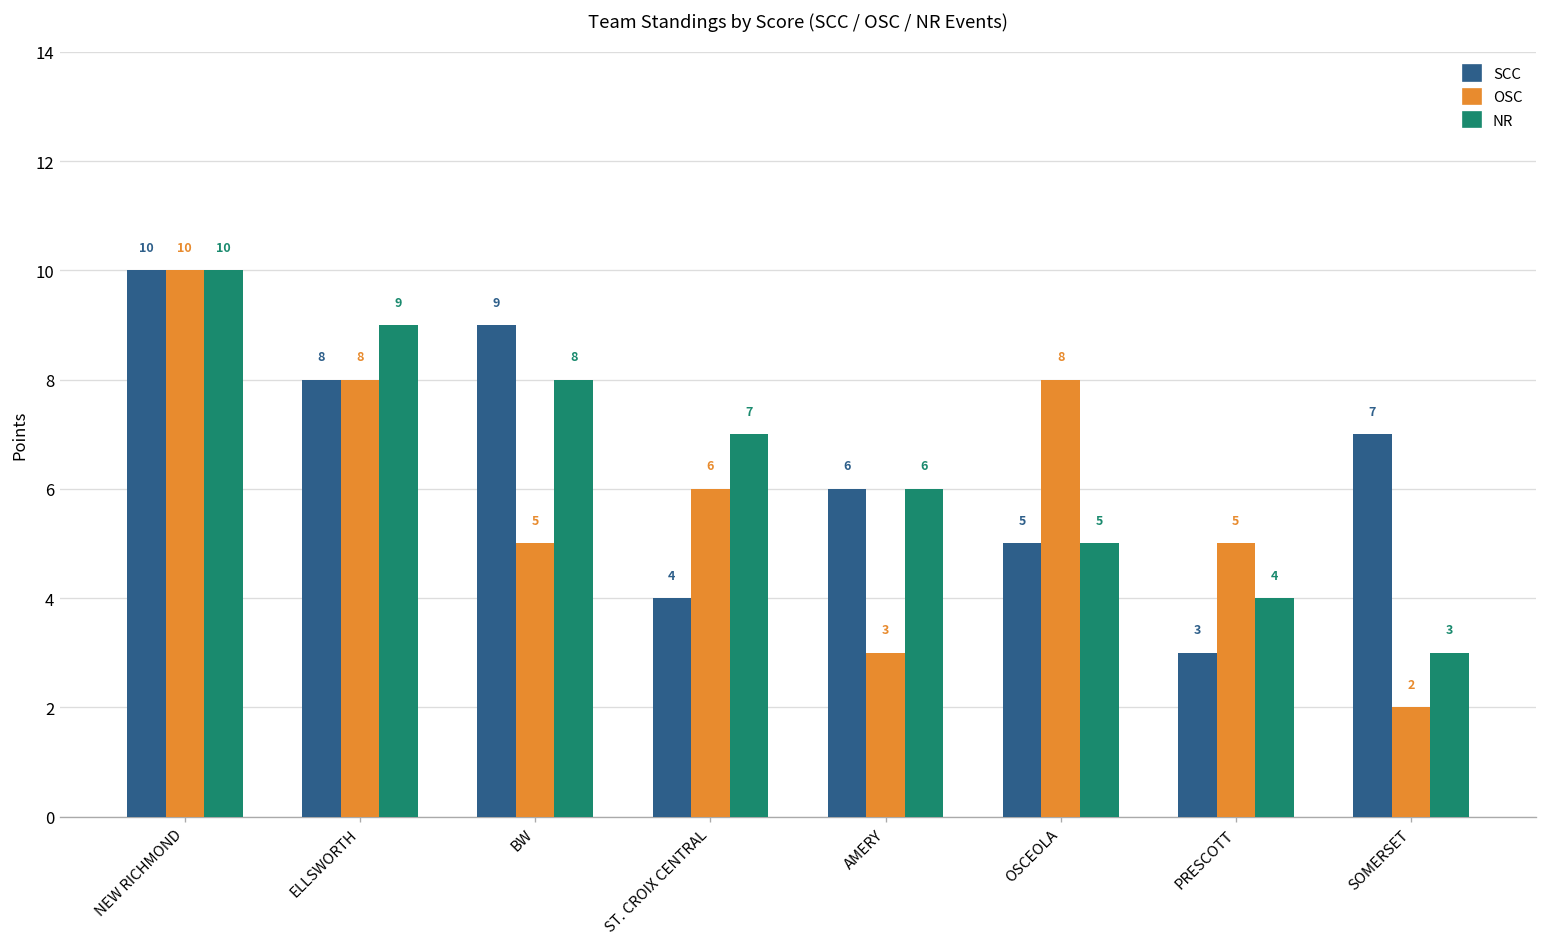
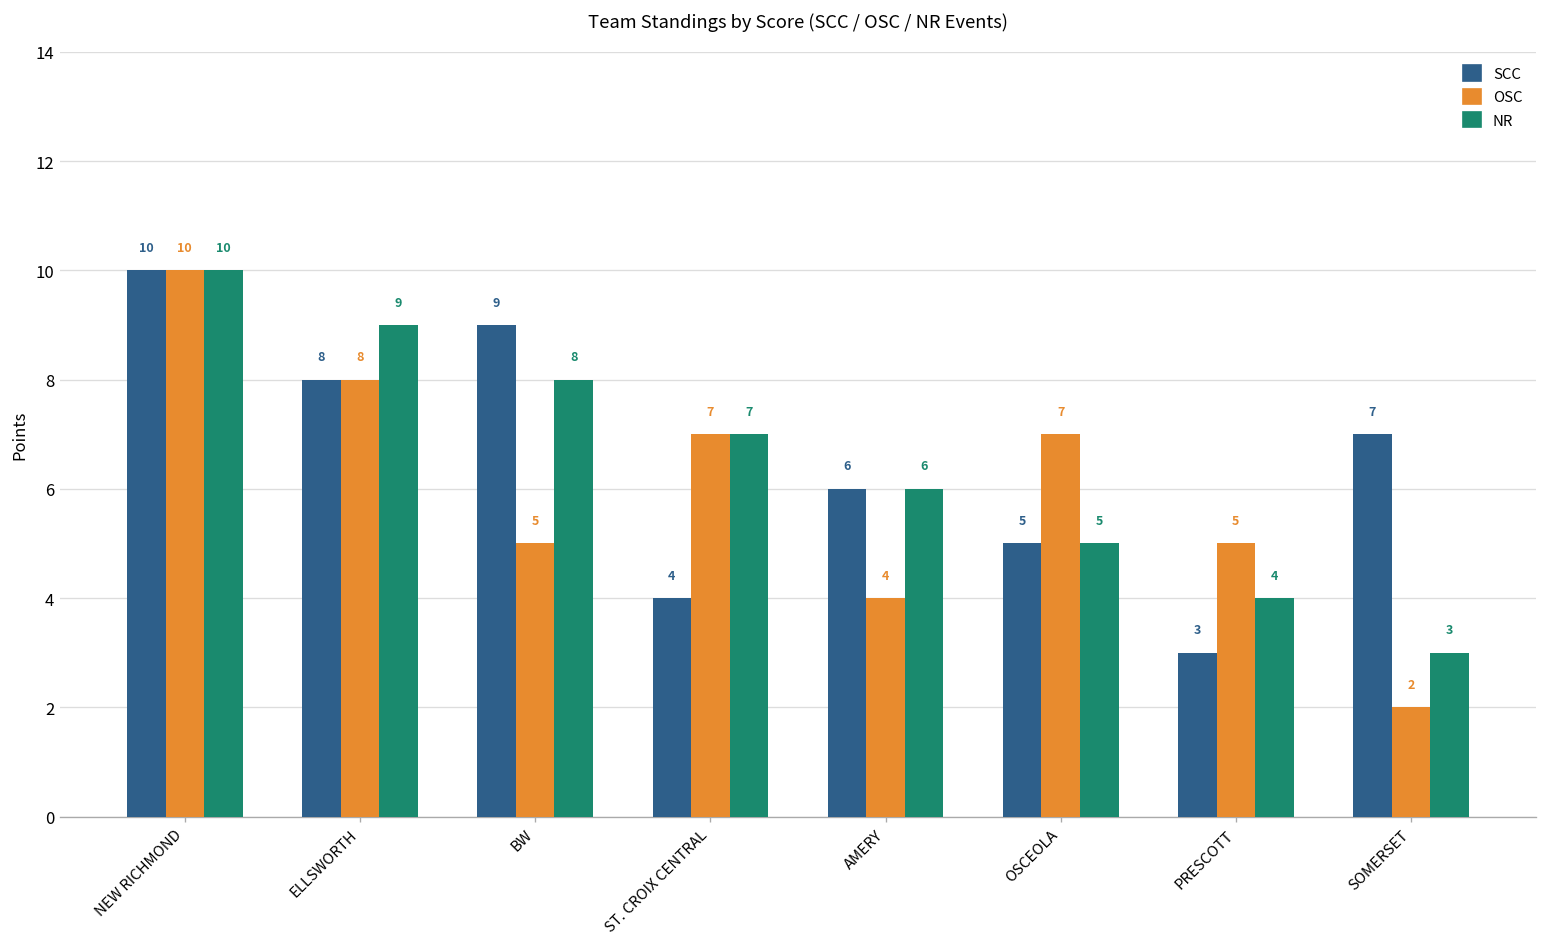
OSC, ST. CROIX CENTRAL: 6 -> 7
OSC, AMERY: 3 -> 4
OSC, OSCEOLA: 8 -> 7
